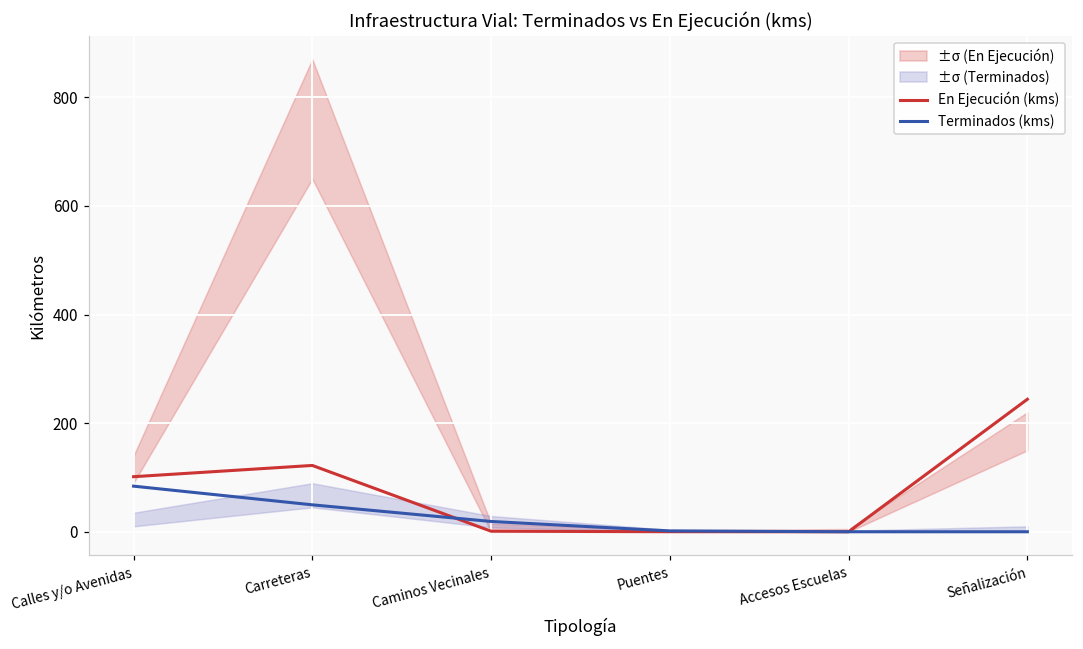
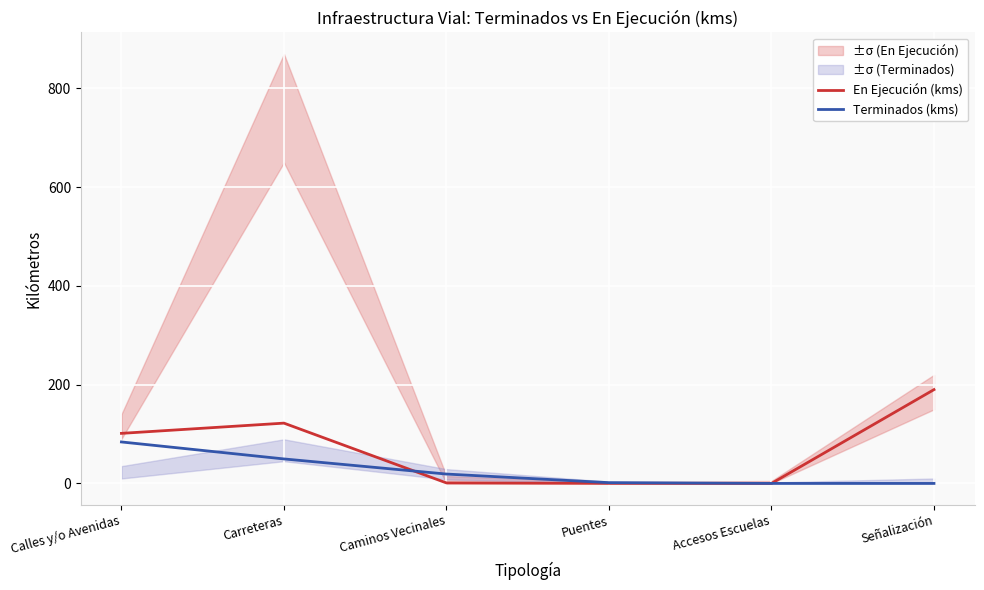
En Ejecución (kms), Señalización: 240 -> 190
